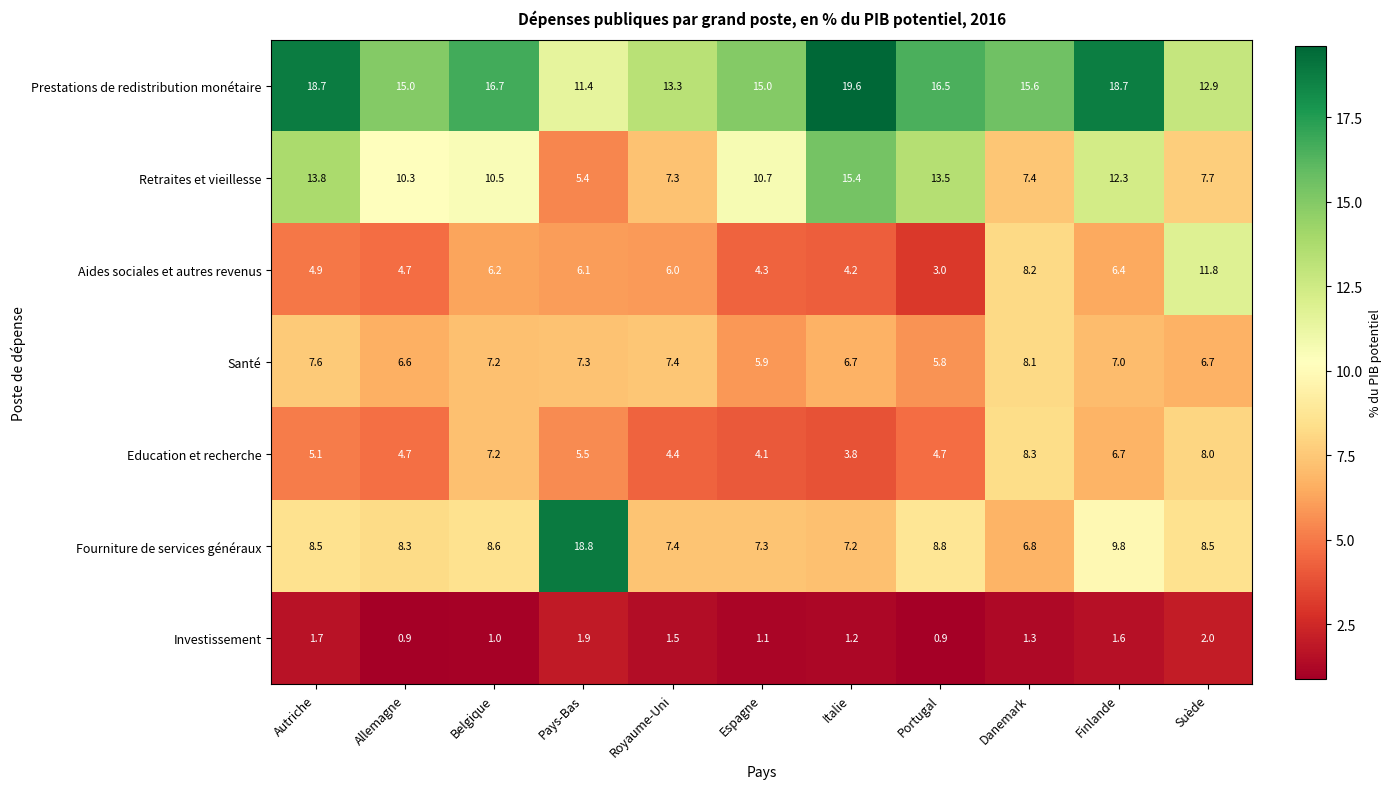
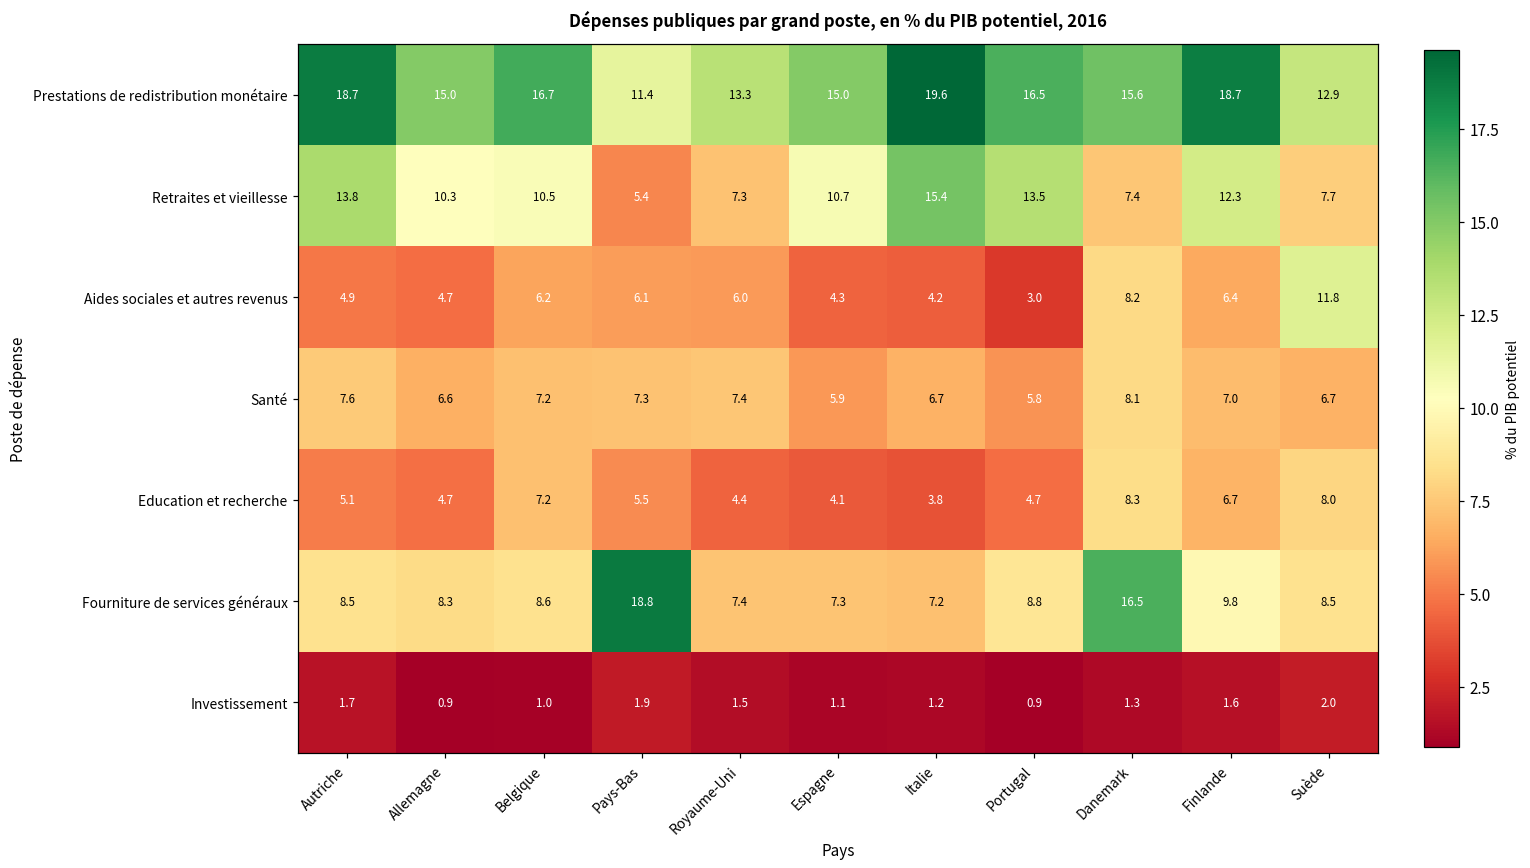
Fourniture de services généraux, Danemark: 6.8 -> 16.5
